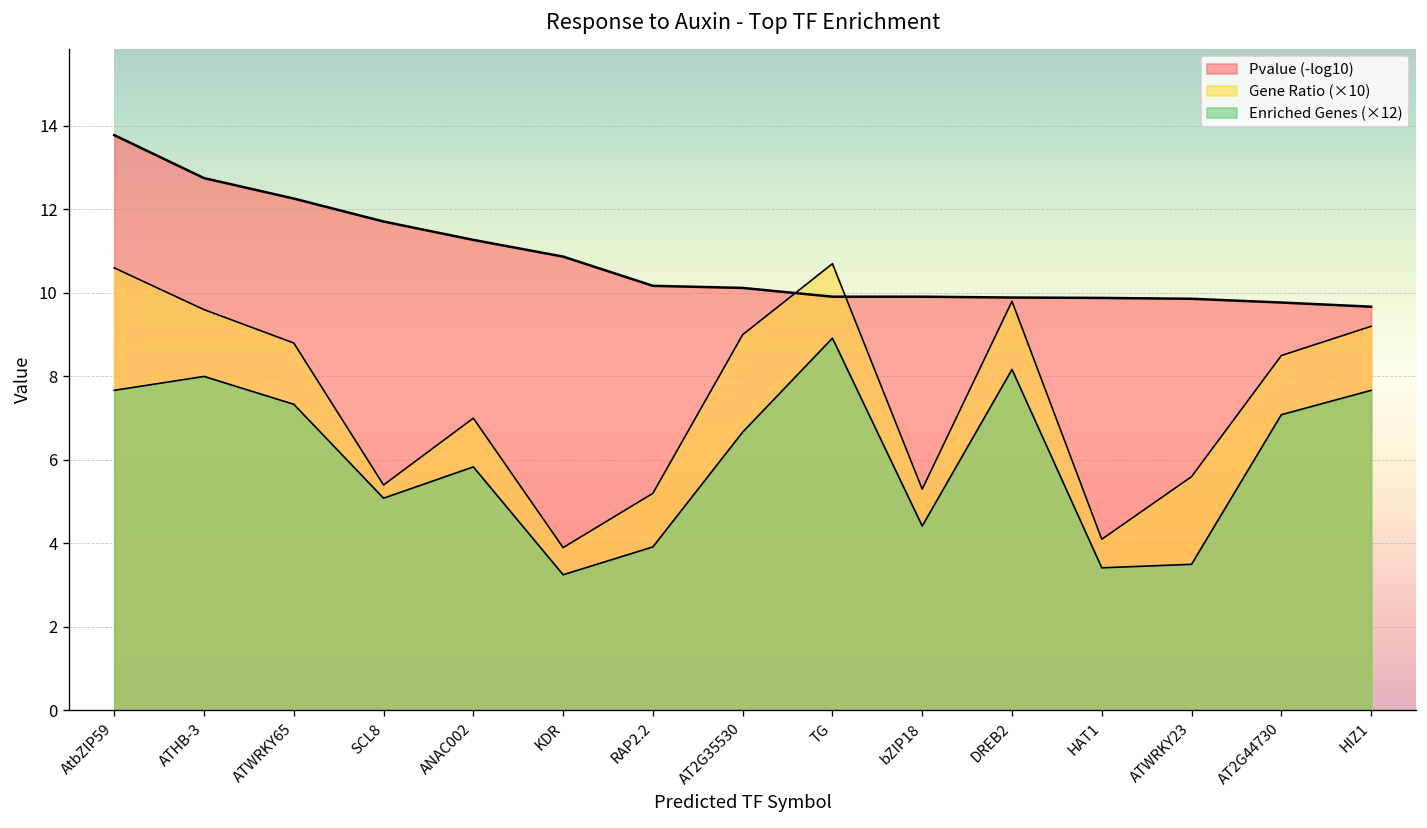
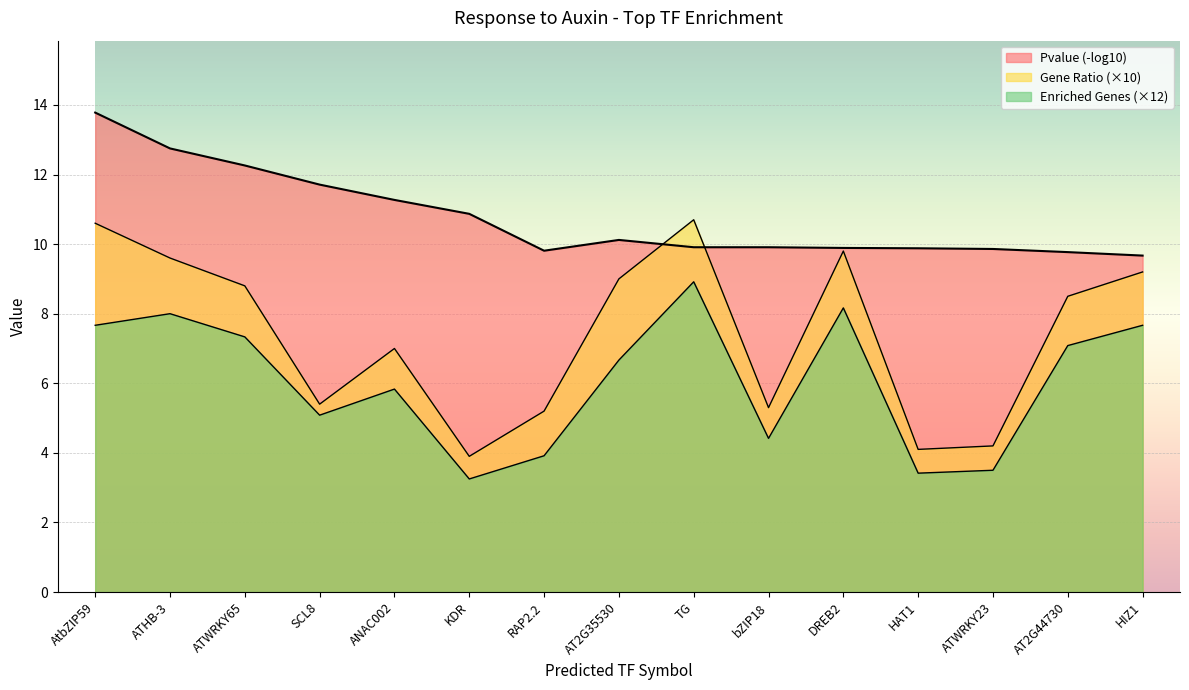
Pvalue (-log10), RAP2.2: 10.2 -> 9.8
Gene Ratio (×10), ATWRKY23: 5.6 -> 4.2
